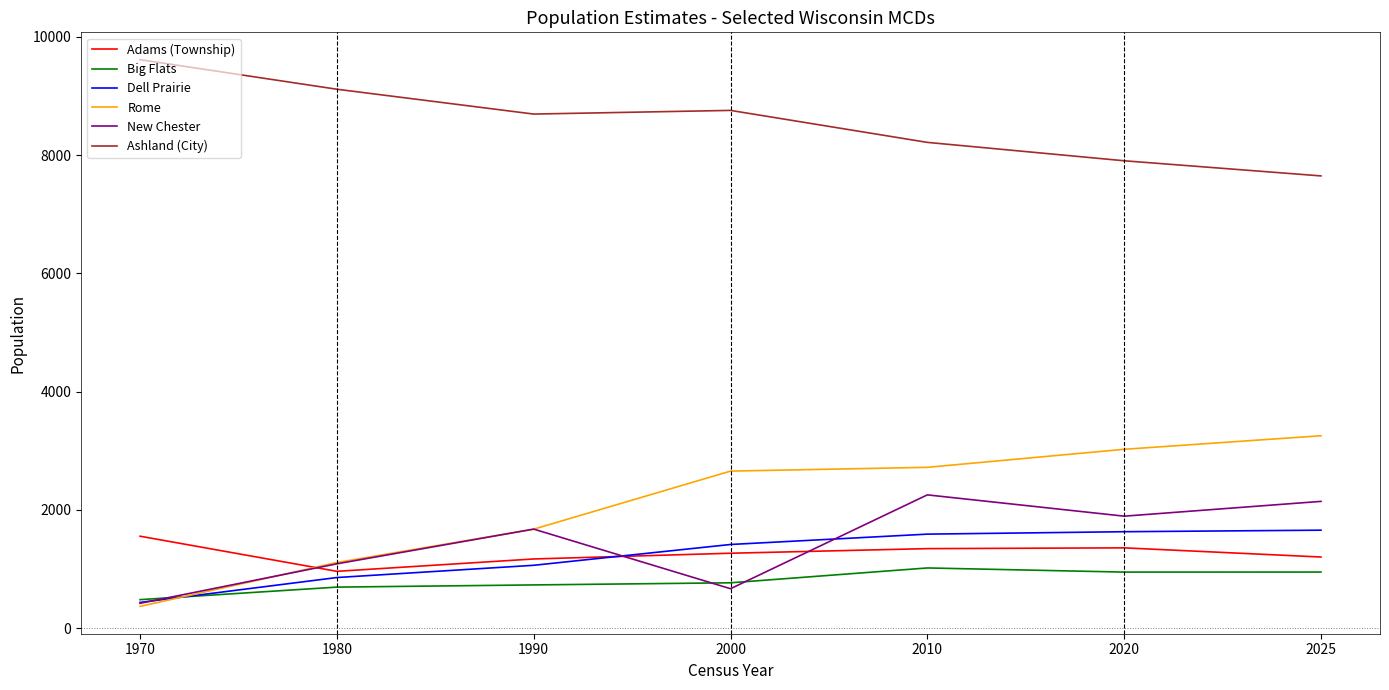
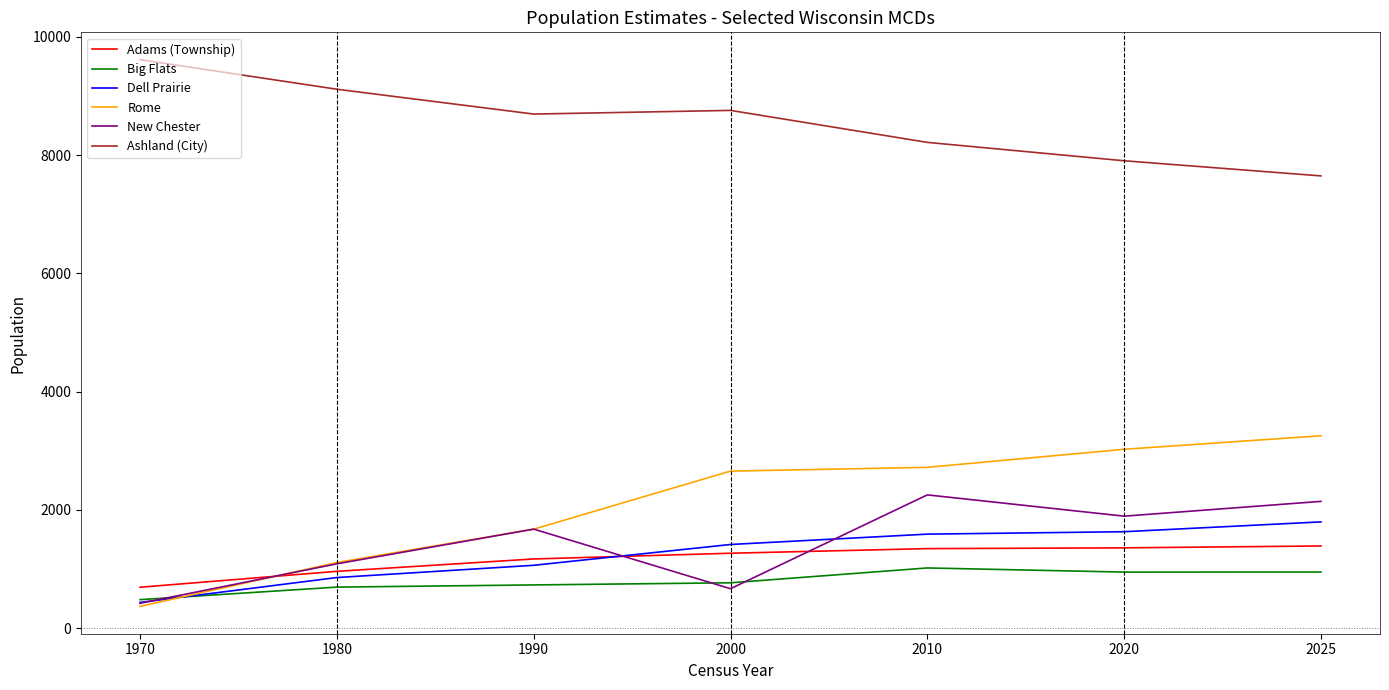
Adams (Township), 1970: 1600 -> 700
Adams (Township), 2025: 1200 -> 1400
Dell Prairie, 2025: 1700 -> 1800
